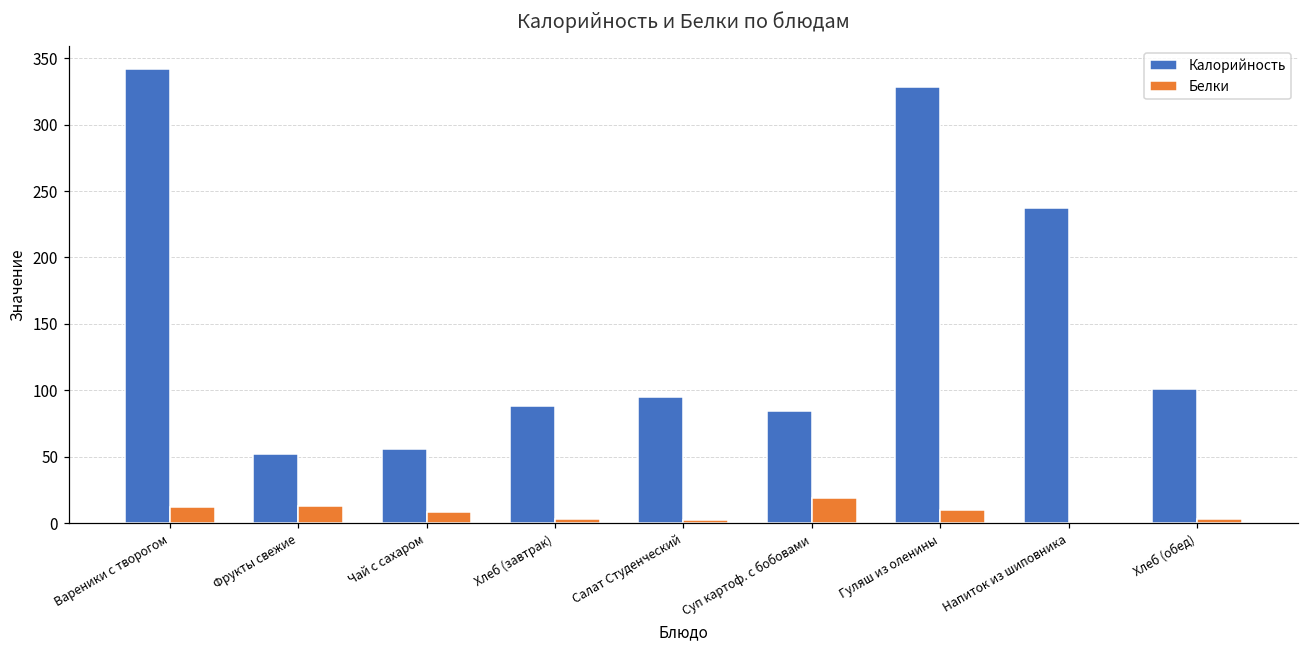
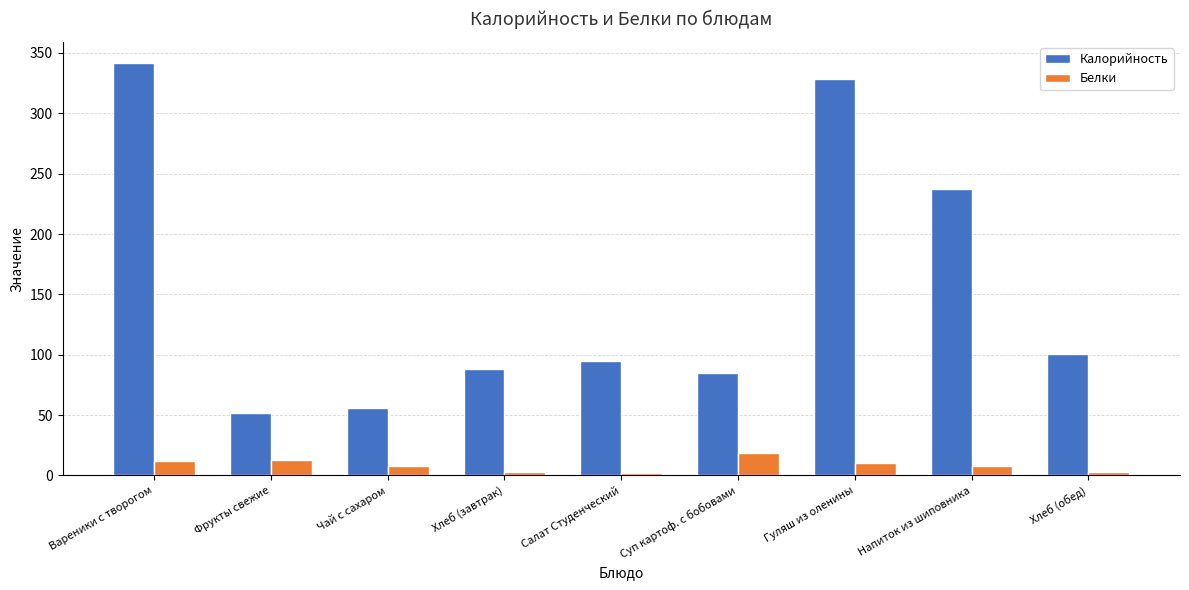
Белки, Напиток из шиповника: 0 -> 8
